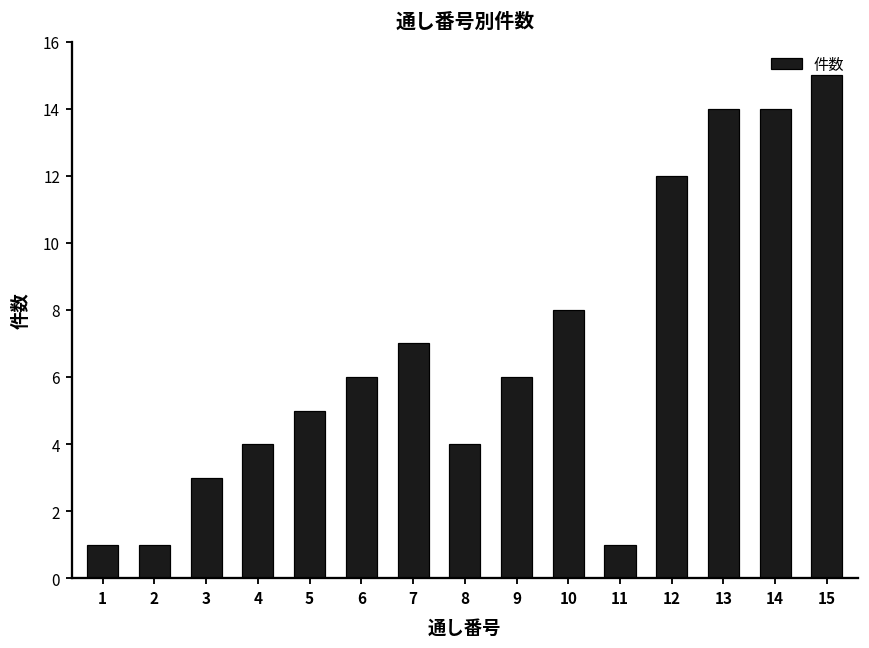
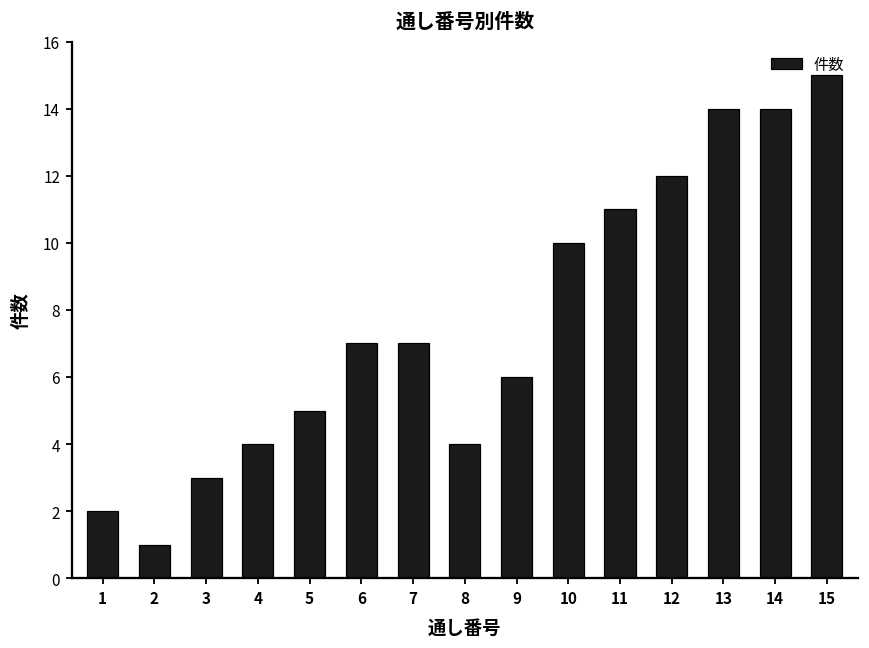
1: 1 -> 2
6: 6 -> 7
10: 8 -> 10
11: 1 -> 11
